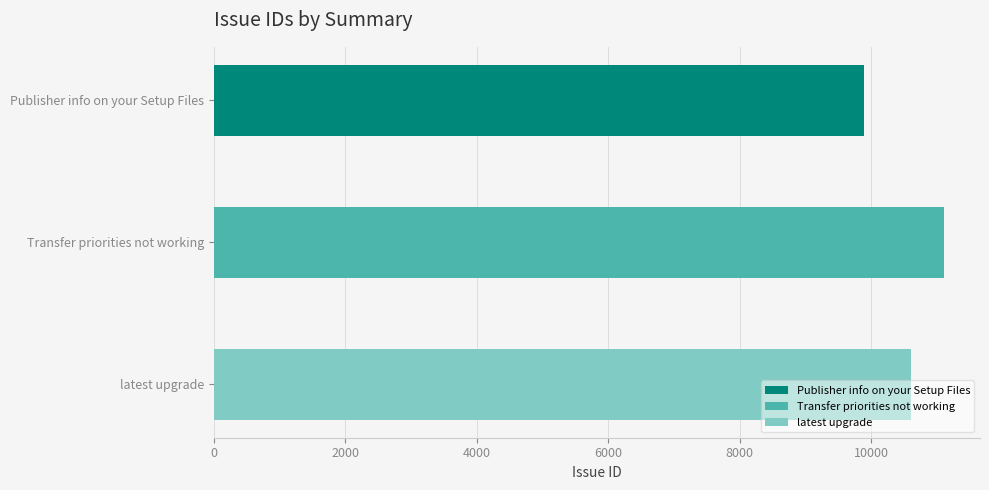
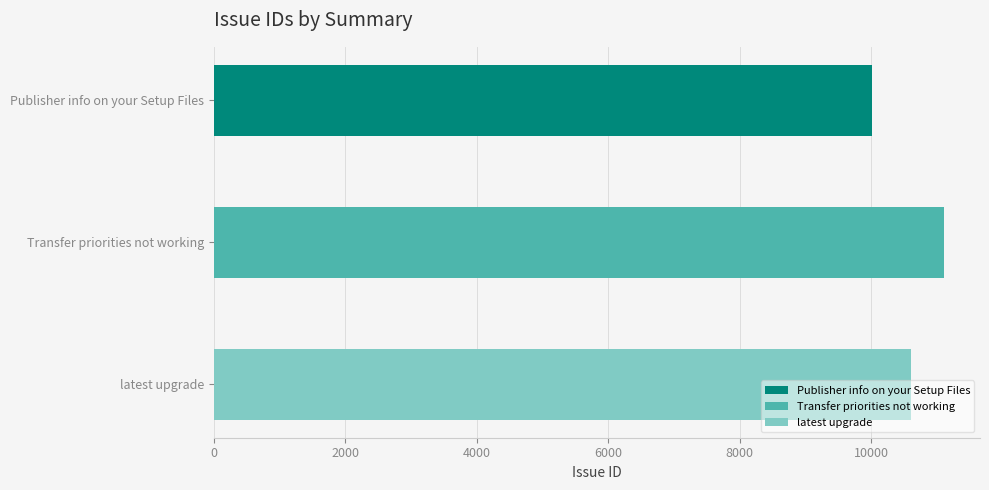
Publisher info on your Setup Files: 9900 -> 10000
